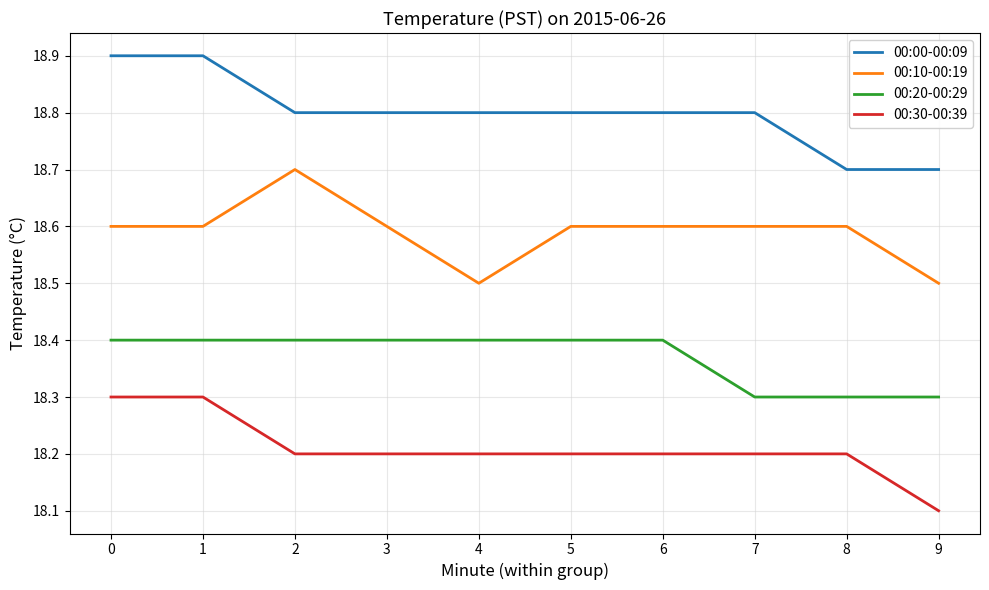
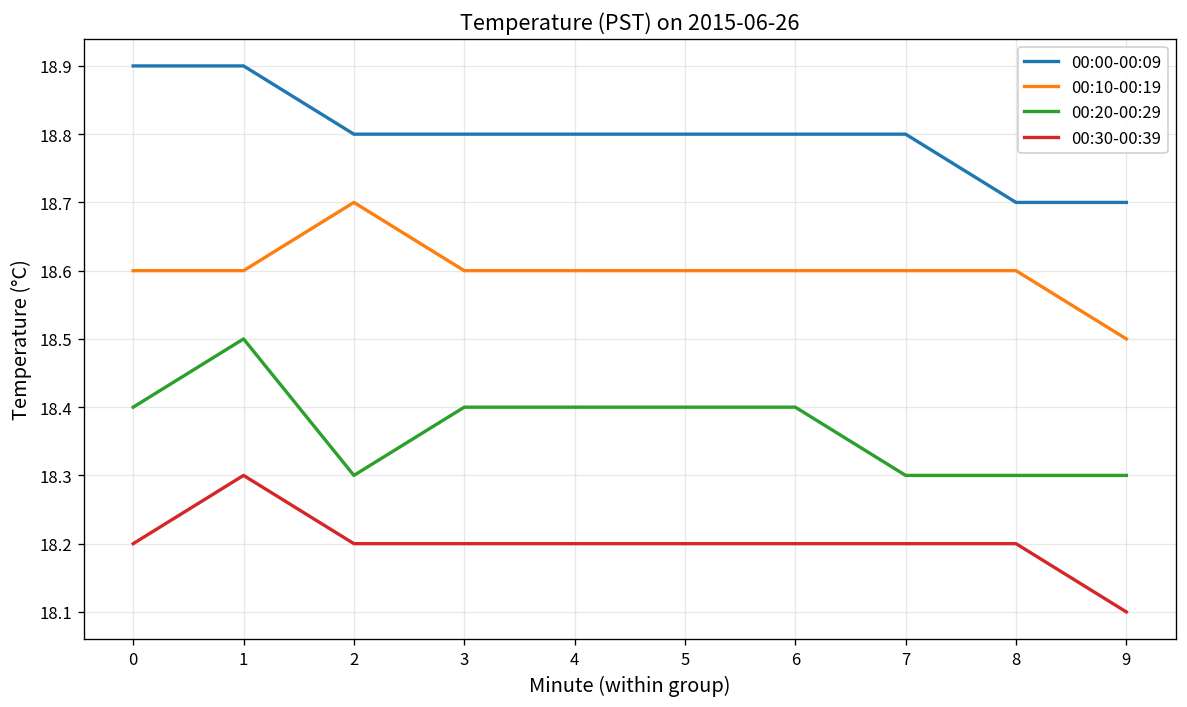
00:30-00:39, 0: 18.3 -> 18.2
00:20-00:29, 1: 18.4 -> 18.5
00:20-00:29, 2: 18.4 -> 18.3
00:10-00:19, 4: 18.5 -> 18.6
